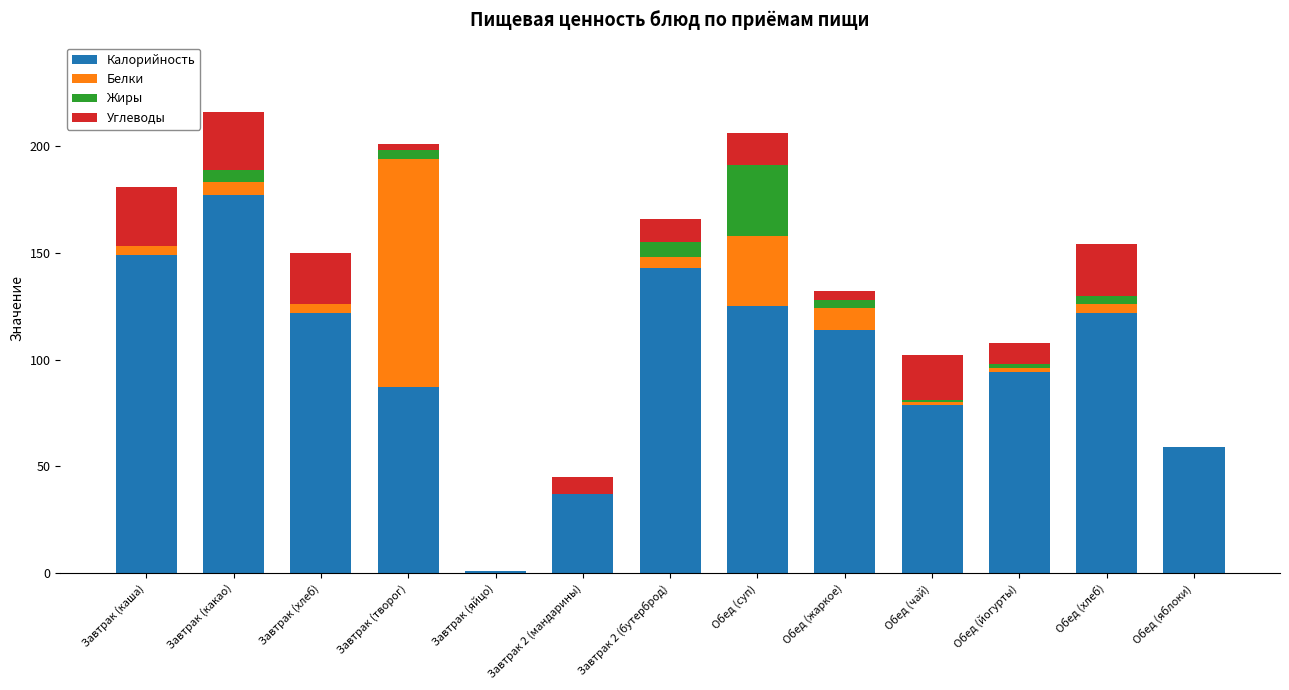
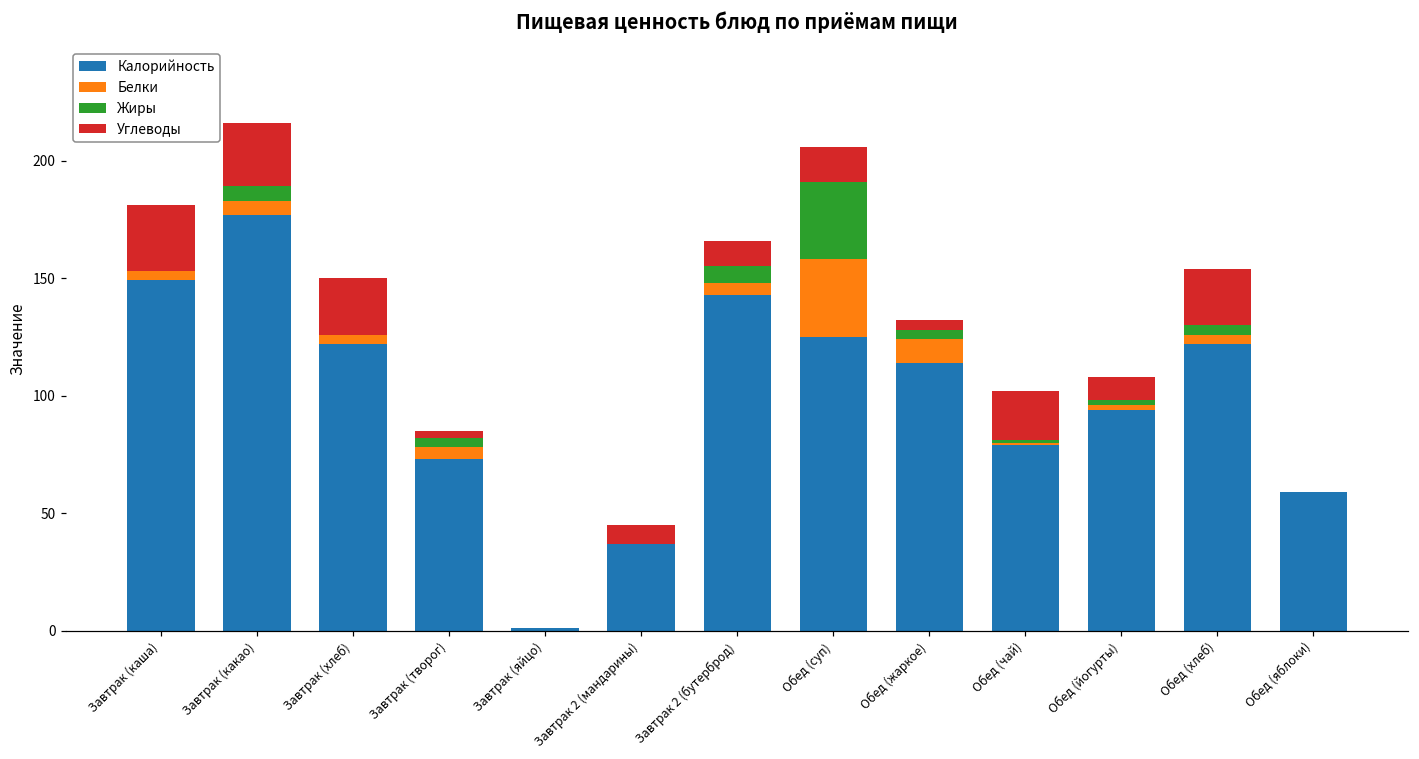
Калорийность, Завтрак (творог): 87 -> 73
Белки, Завтрак (творог): 107 -> 5
